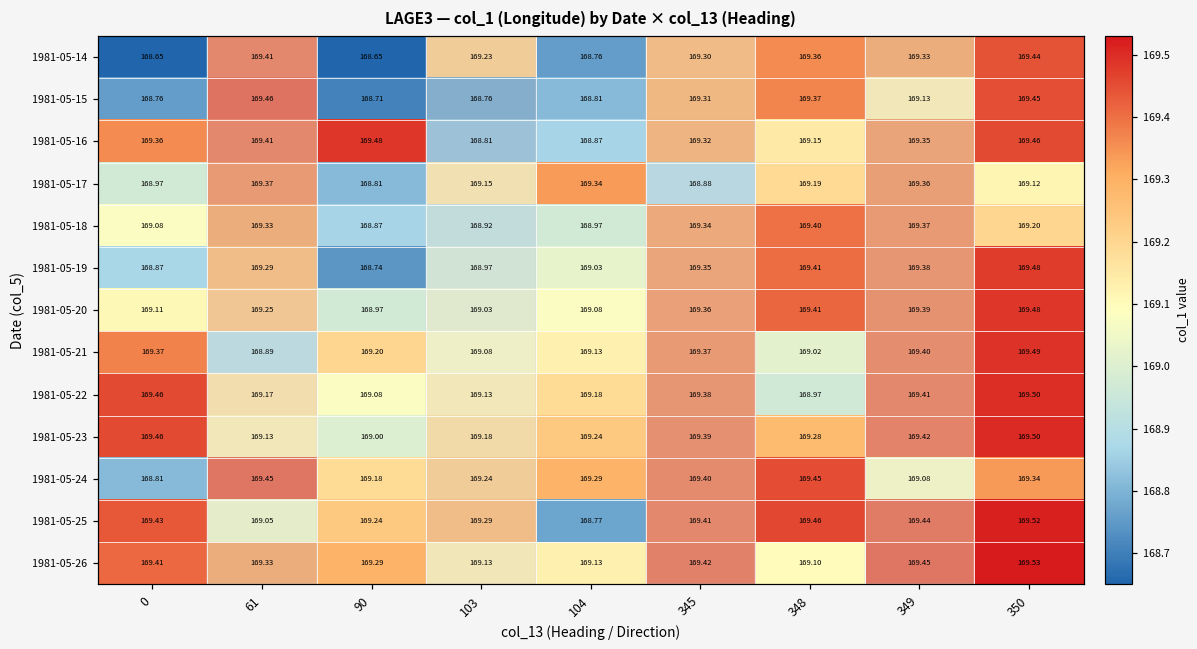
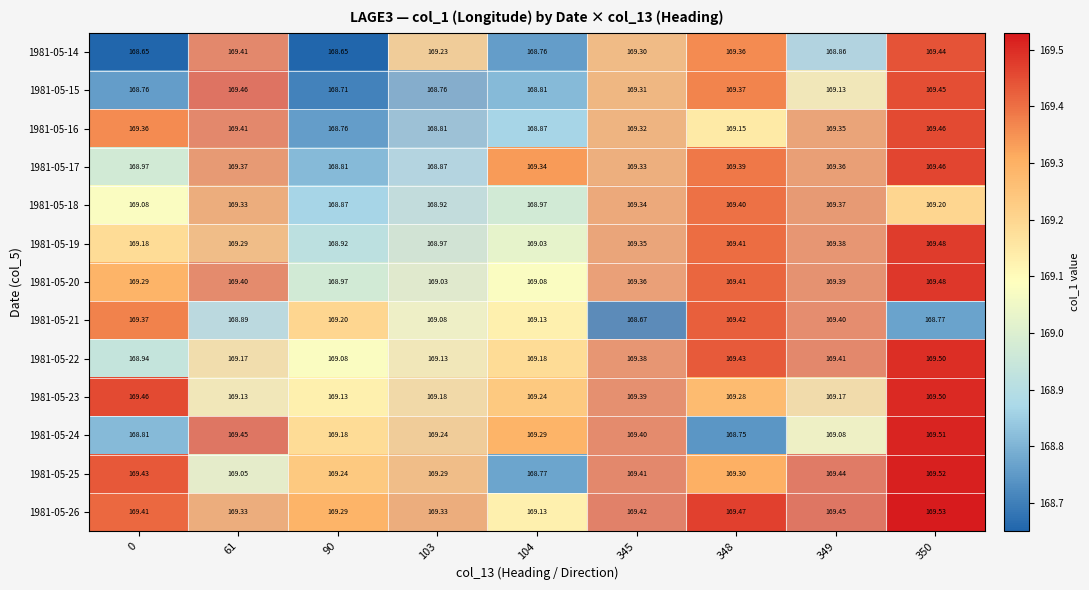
1981-05-14, 349: 169.33 -> 168.86
1981-05-16, 90: 169.48 -> 168.76
1981-05-17, 103: 169.15 -> 168.87
1981-05-17, 345: 168.88 -> 169.33
1981-05-17, 348: 169.19 -> 169.39
1981-05-17, 350: 169.12 -> 169.46
1981-05-19, 0: 168.87 -> 169.18
1981-05-19, 90: 168.74 -> 168.92
1981-05-20, 0: 169.11 -> 169.29
1981-05-20, 61: 169.25 -> 169.40
1981-05-21, 345: 169.37 -> 168.67
1981-05-21, 348: 169.02 -> 169.42
1981-05-21, 350: 169.49 -> 168.77
1981-05-22, 0: 169.46 -> 168.94
1981-05-22, 348: 168.97 -> 169.43
1981-05-23, 90: 169.00 -> 169.13
1981-05-23, 349: 169.42 -> 169.17
1981-05-24, 348: 169.45 -> 168.75
1981-05-24, 350: 169.34 -> 169.51
1981-05-25, 348: 169.46 -> 169.30
1981-05-26, 103: 169.13 -> 169.33
1981-05-26, 348: 169.10 -> 169.47
